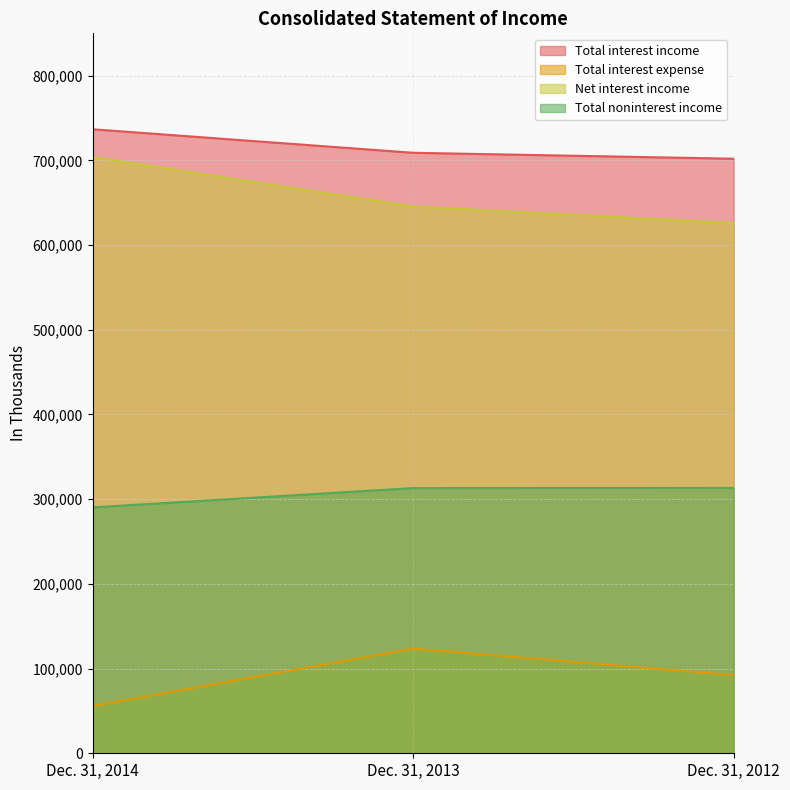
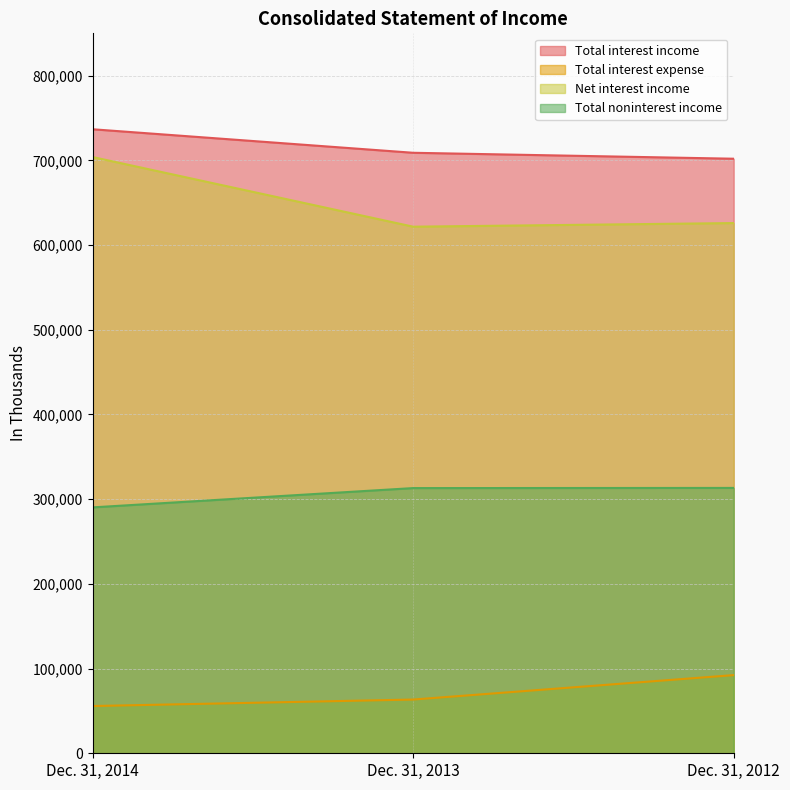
Total interest expense, Dec. 31, 2013: 120,000 -> 60,000
Net interest income, Dec. 31, 2013: 650,000 -> 620,000
